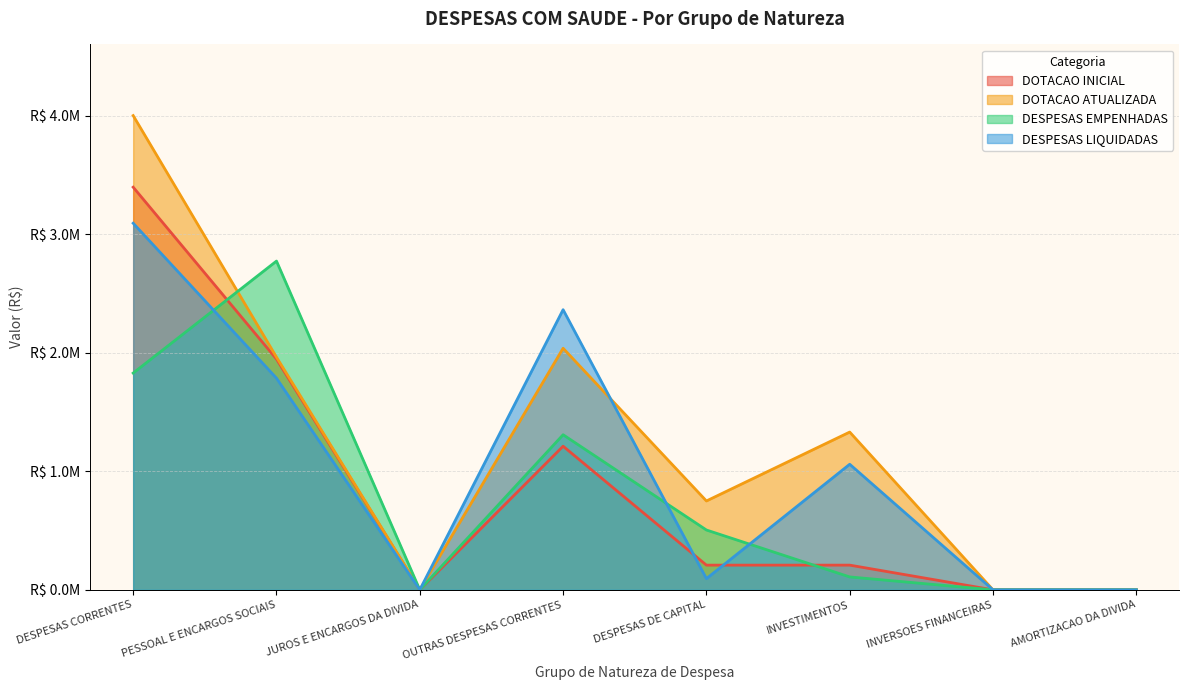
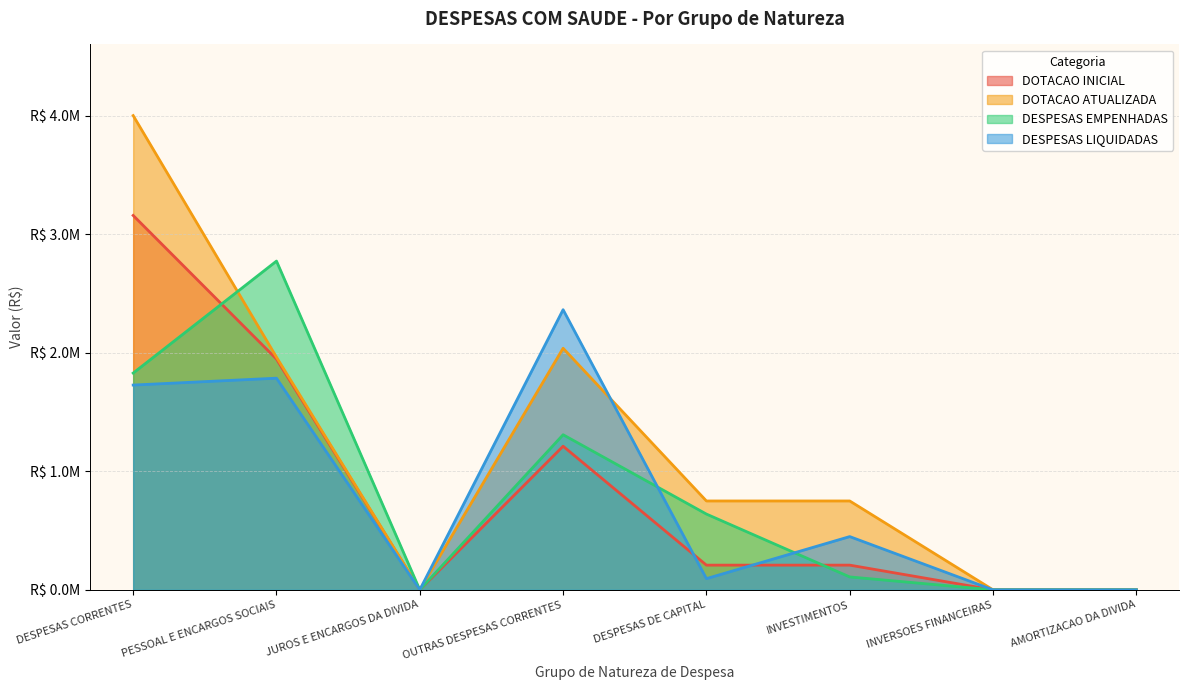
DOTACAO INICIAL, DESPESAS CORRENTES: R$ 3400000 -> R$ 3160000
DESPESAS LIQUIDADAS, DESPESAS CORRENTES: R$ 3090000 -> R$ 1730000
DESPESAS EMPENHADAS, DESPESAS DE CAPITAL: R$ 510000 -> R$ 640000
DOTACAO ATUALIZADA, INVESTIMENTOS: R$ 1330000 -> R$ 750000
DESPESAS LIQUIDADAS, INVESTIMENTOS: R$ 1060000 -> R$ 450000
